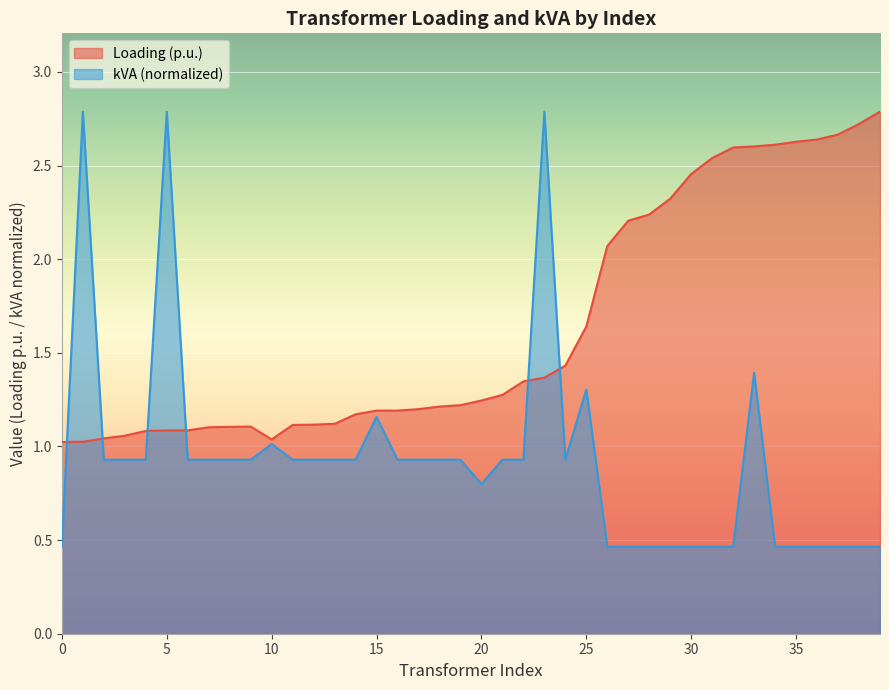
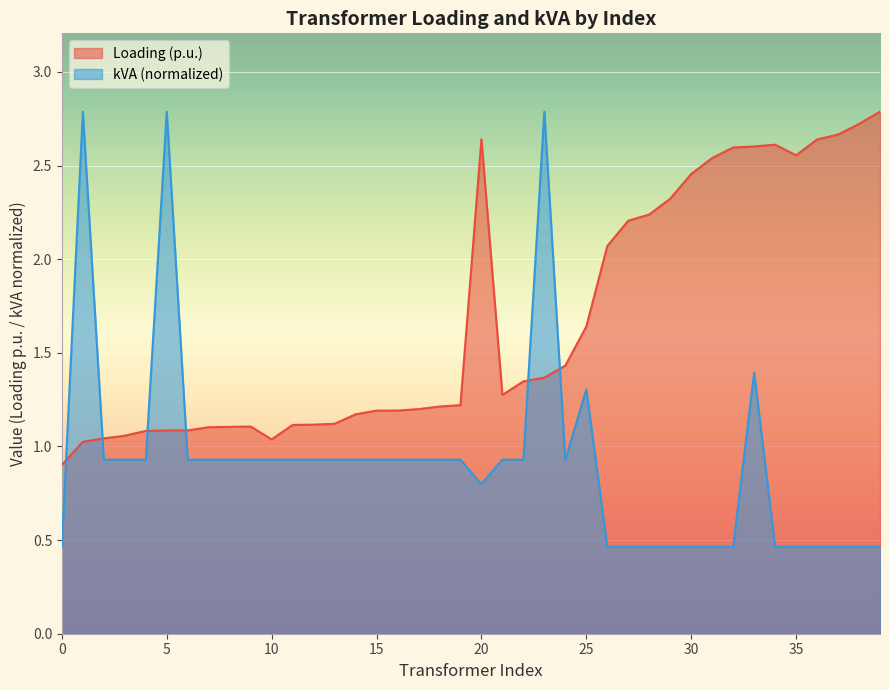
Loading (p.u.), 0: 1.02 -> 0.90
kVA (normalized), 10: 1.01 -> 0.93
kVA (normalized), 15: 1.16 -> 0.93
Loading (p.u.), 20: 1.25 -> 2.64
Loading (p.u.), 35: 2.63 -> 2.55
